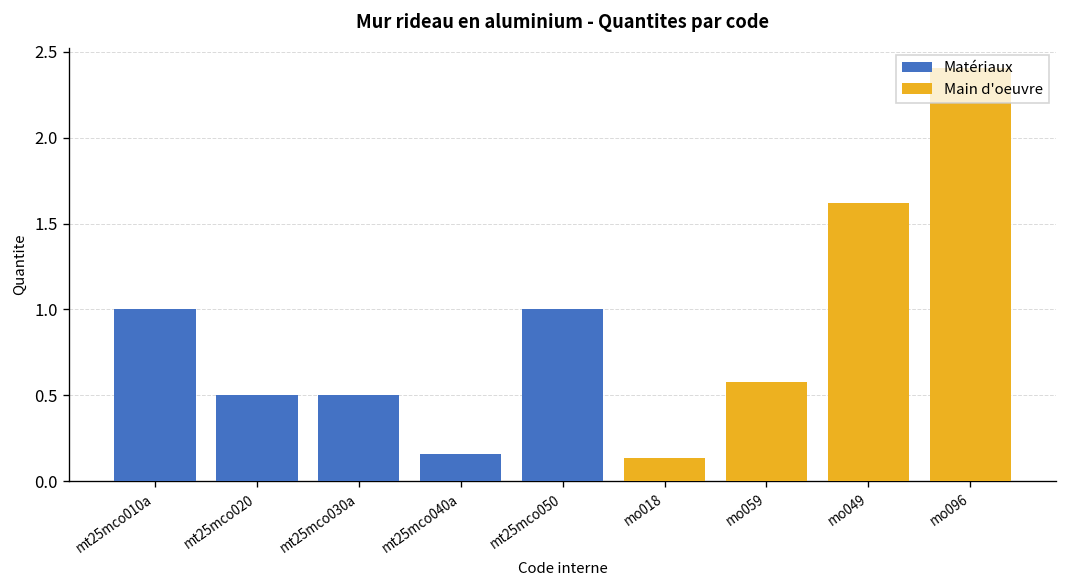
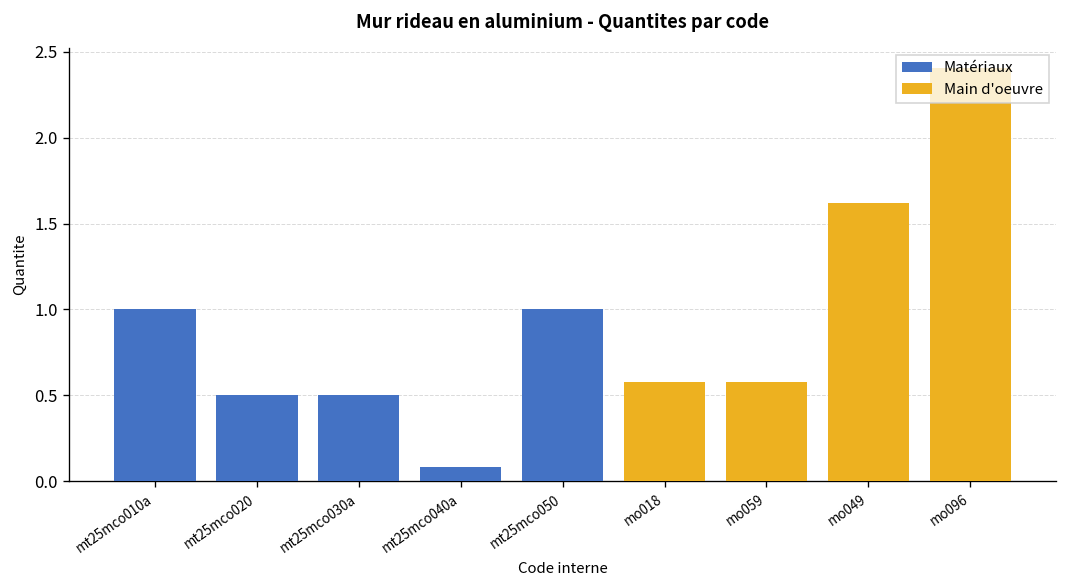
Matériaux, mt25mco040a: 0.16 -> 0.08
Main d'oeuvre, mo018: 0.13 -> 0.58
